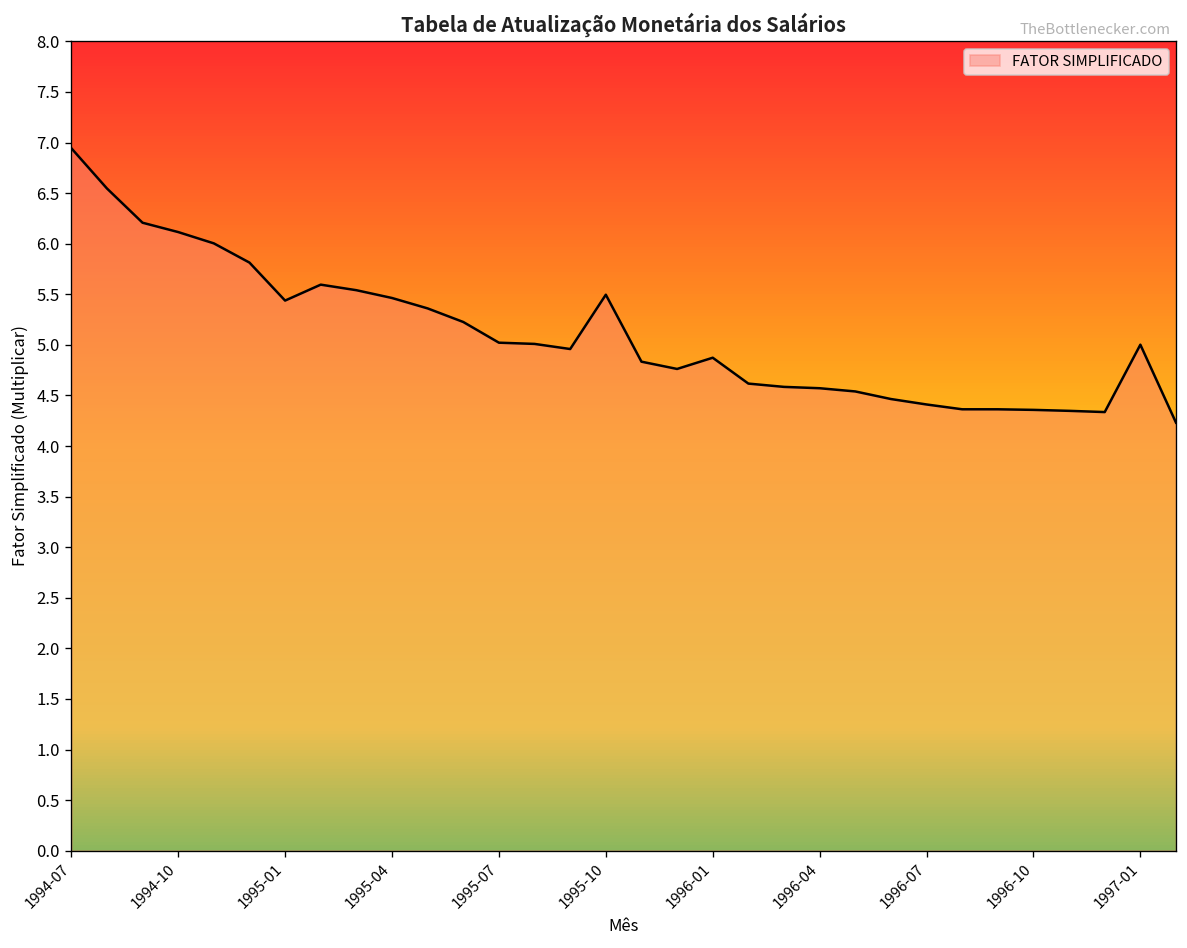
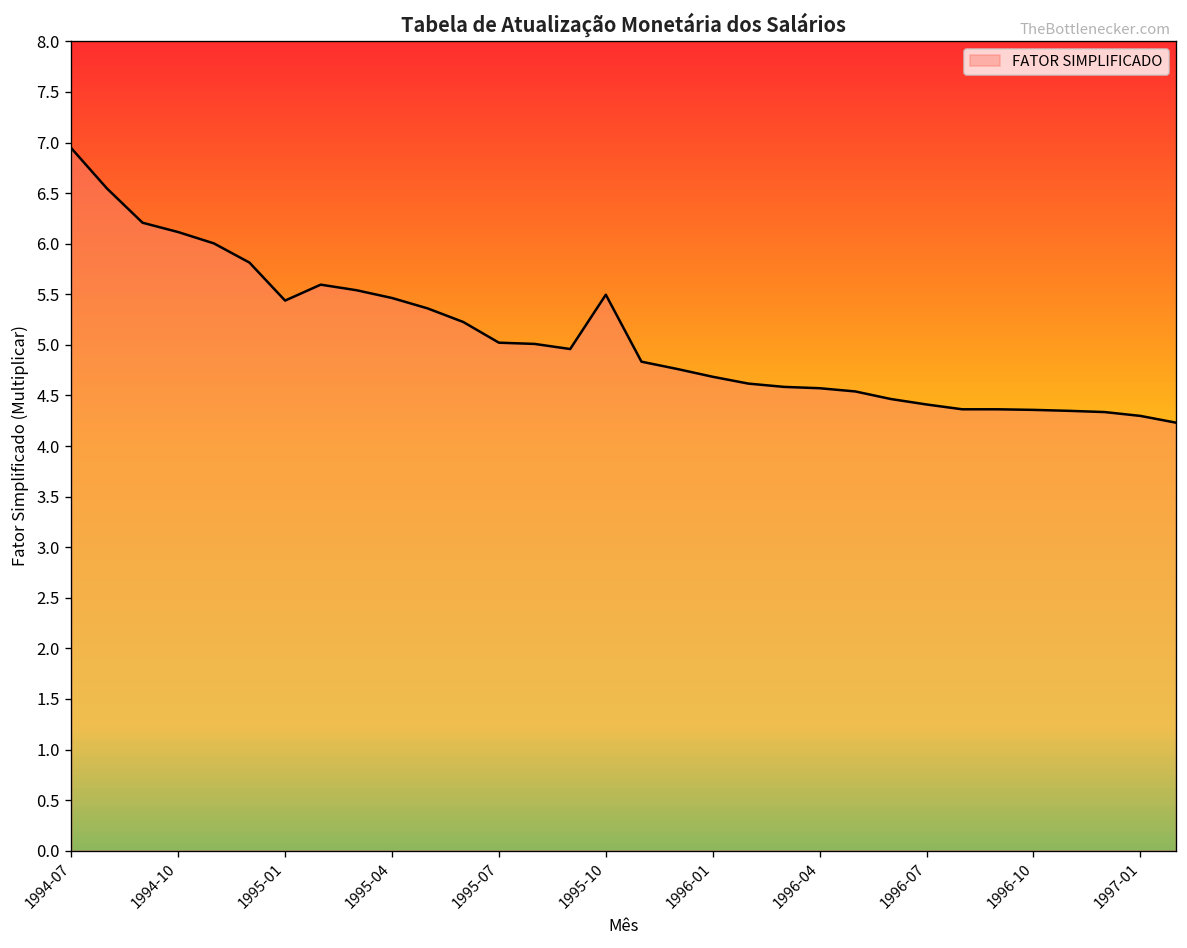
1996-01: 4.9 -> 4.7
1997-01: 5.0 -> 4.3
